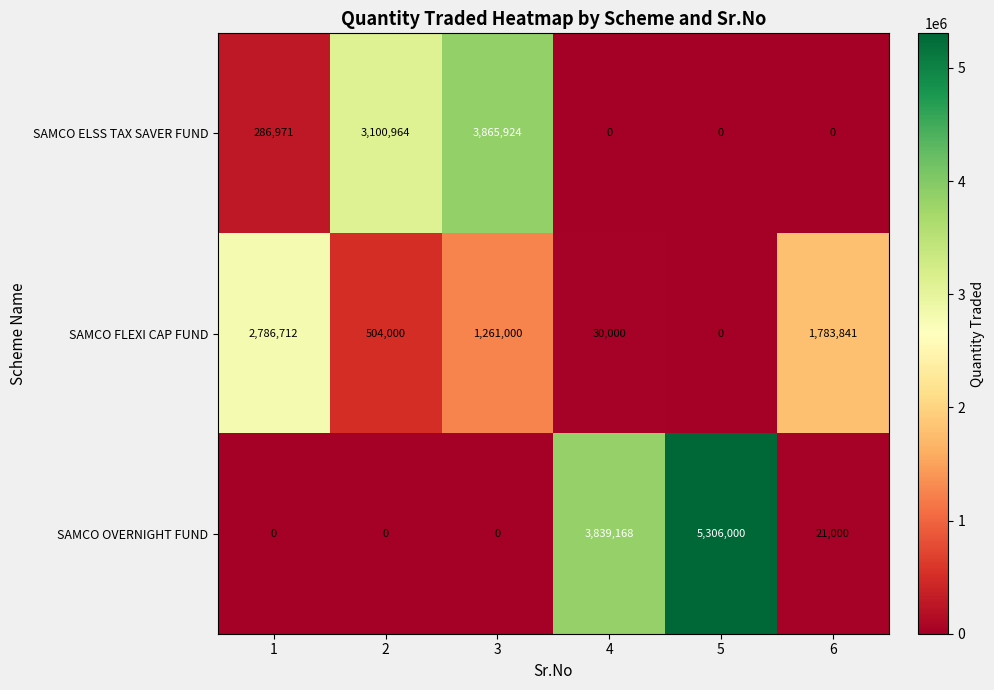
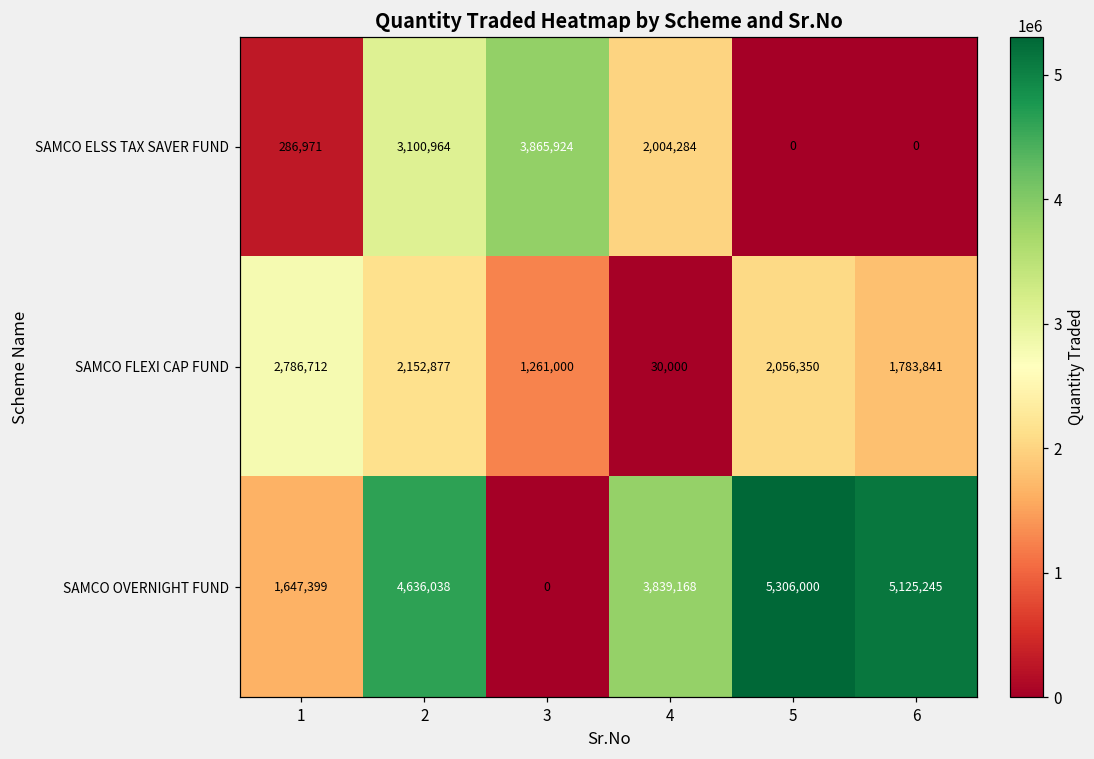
SAMCO ELSS TAX SAVER FUND, 4: 0 -> 2,004,284
SAMCO FLEXI CAP FUND, 2: 504,000 -> 2,152,877
SAMCO FLEXI CAP FUND, 5: 0 -> 2,056,350
SAMCO OVERNIGHT FUND, 1: 0 -> 1,647,399
SAMCO OVERNIGHT FUND, 2: 0 -> 4,636,038
SAMCO OVERNIGHT FUND, 6: 21,000 -> 5,125,245
